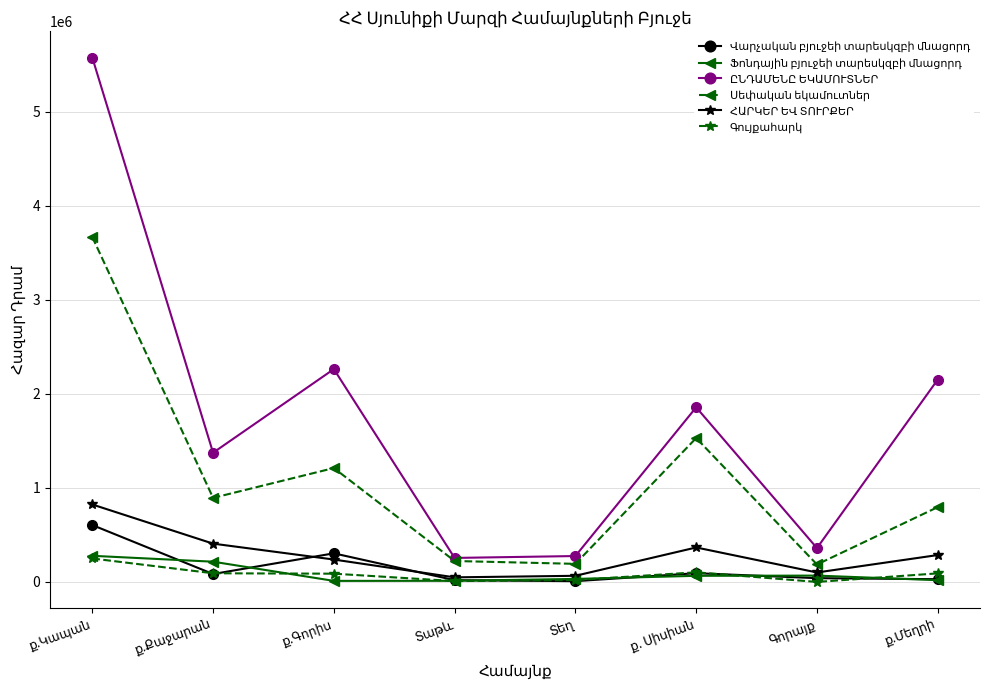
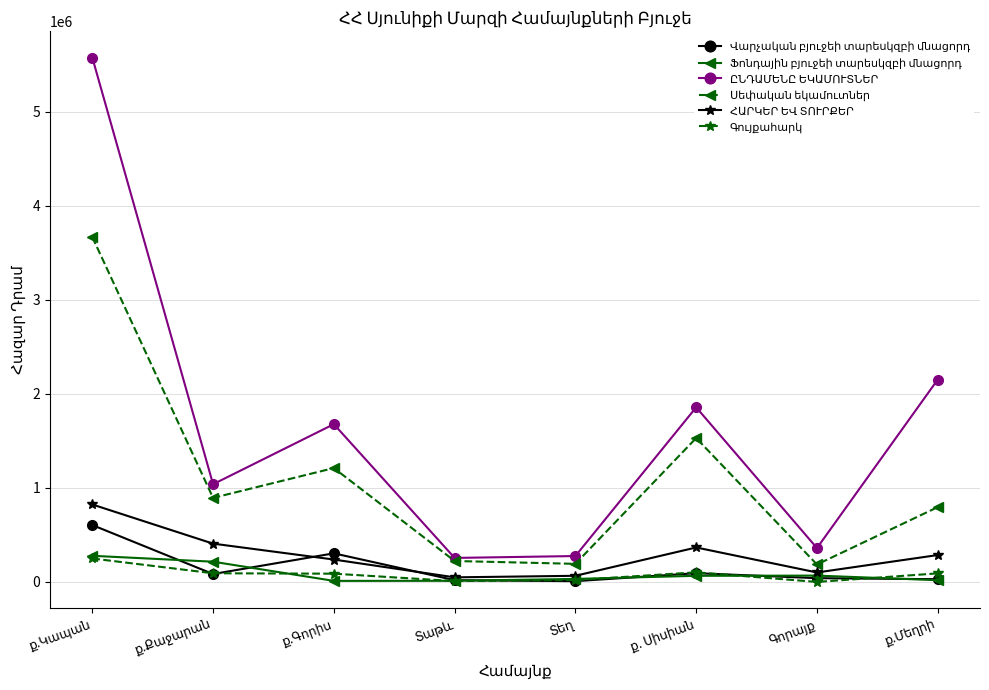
ԸՆԴԱՄԵՆԸ ԵԿԱՄՈՒՏՆԵՐ, ք.Քաջարան: 1400000 -> 1000000
ԸՆԴԱՄԵՆԸ ԵԿԱՄՈՒՏՆԵՐ, ք.Գորիս: 2300000 -> 1700000
